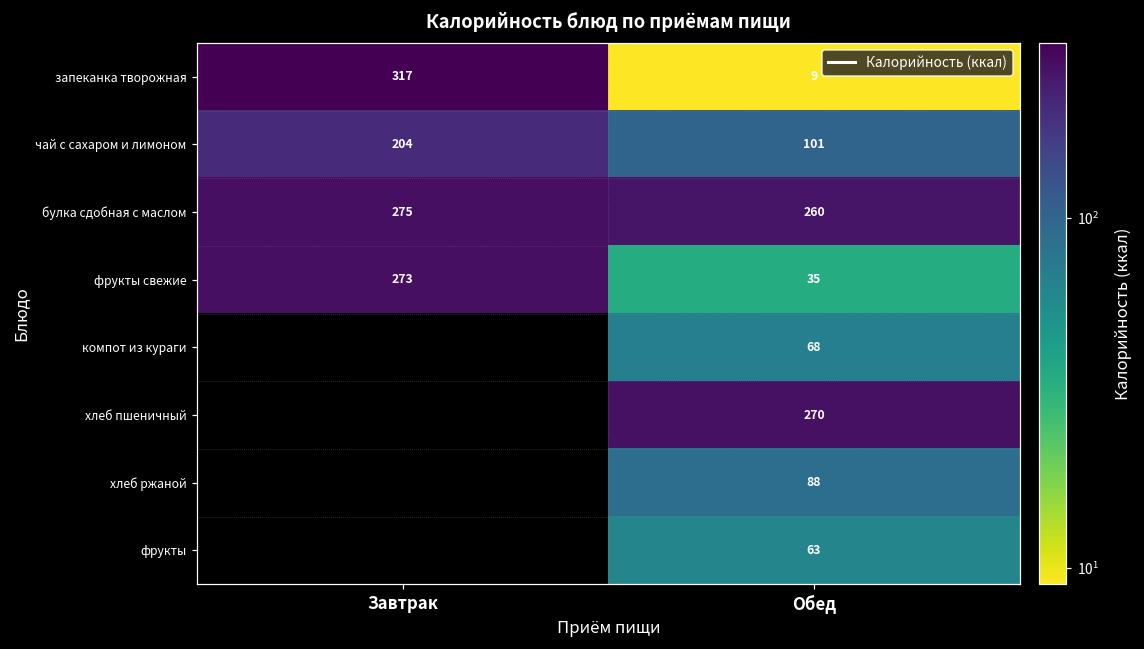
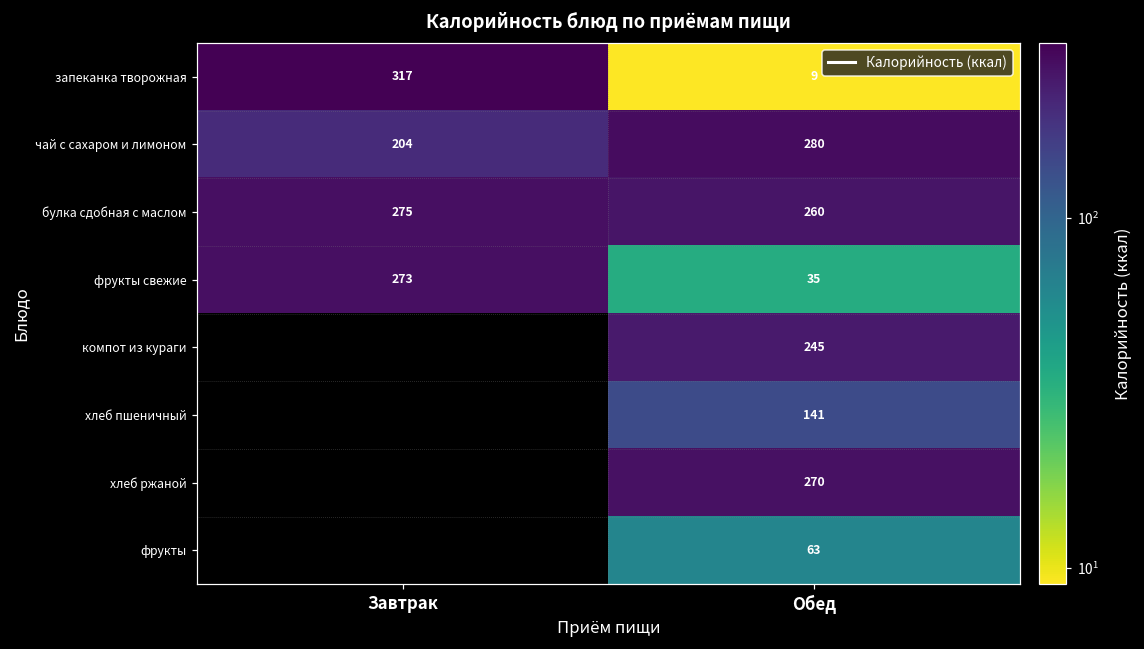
чай с сахаром и лимоном, Обед: 101 -> 280
компот из кураги, Обед: 68 -> 245
хлеб пшеничный, Обед: 270 -> 141
хлеб ржаной, Обед: 88 -> 270
